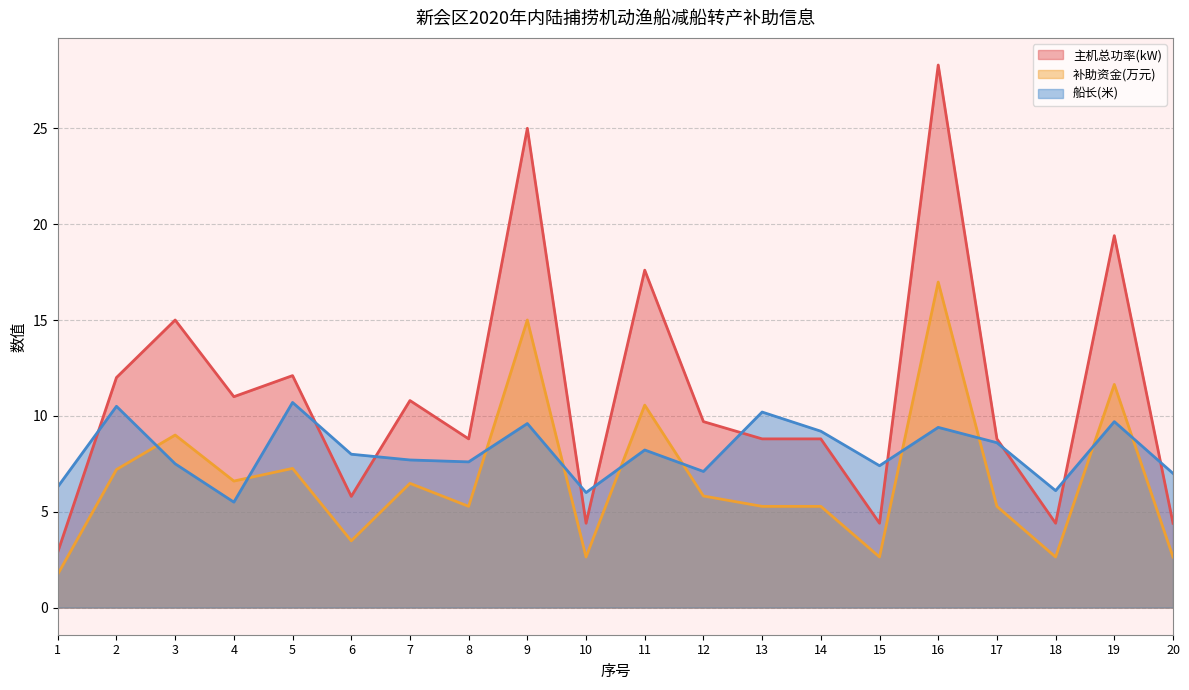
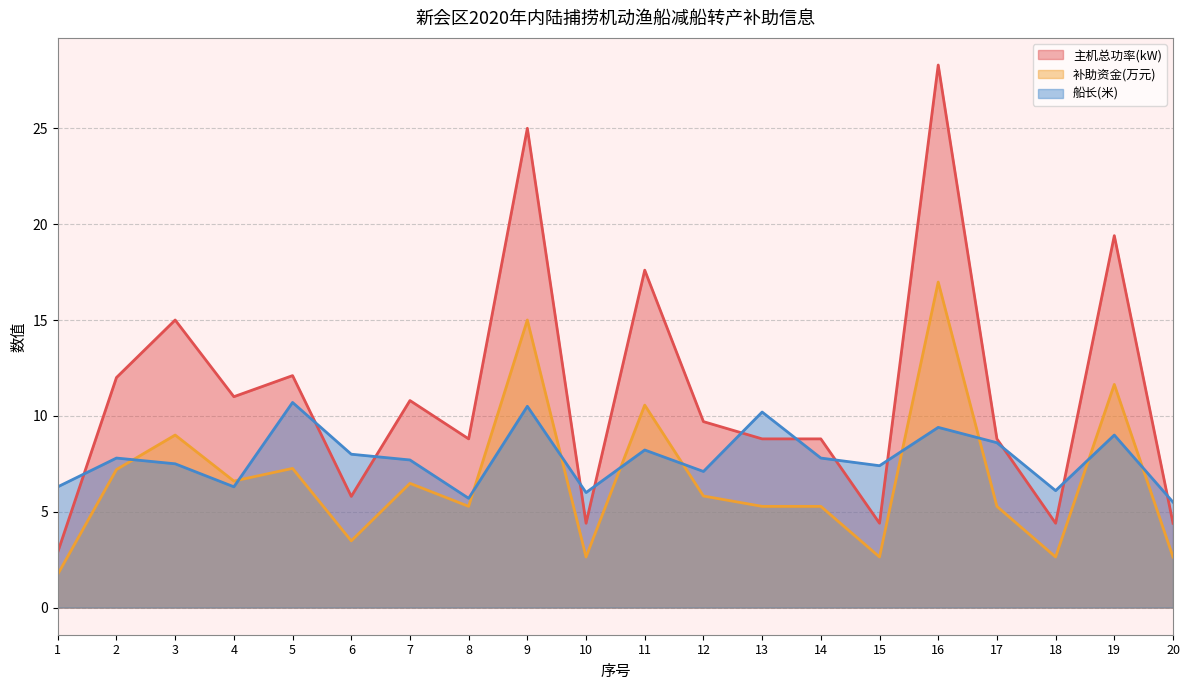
船长(米), 2: 10.5 -> 7.8
船长(米), 4: 5.5 -> 6.3
船长(米), 8: 7.6 -> 5.7
船长(米), 9: 9.6 -> 10.5
船长(米), 14: 9.2 -> 7.8
船长(米), 19: 9.7 -> 9.0
船长(米), 20: 7.0 -> 5.5
